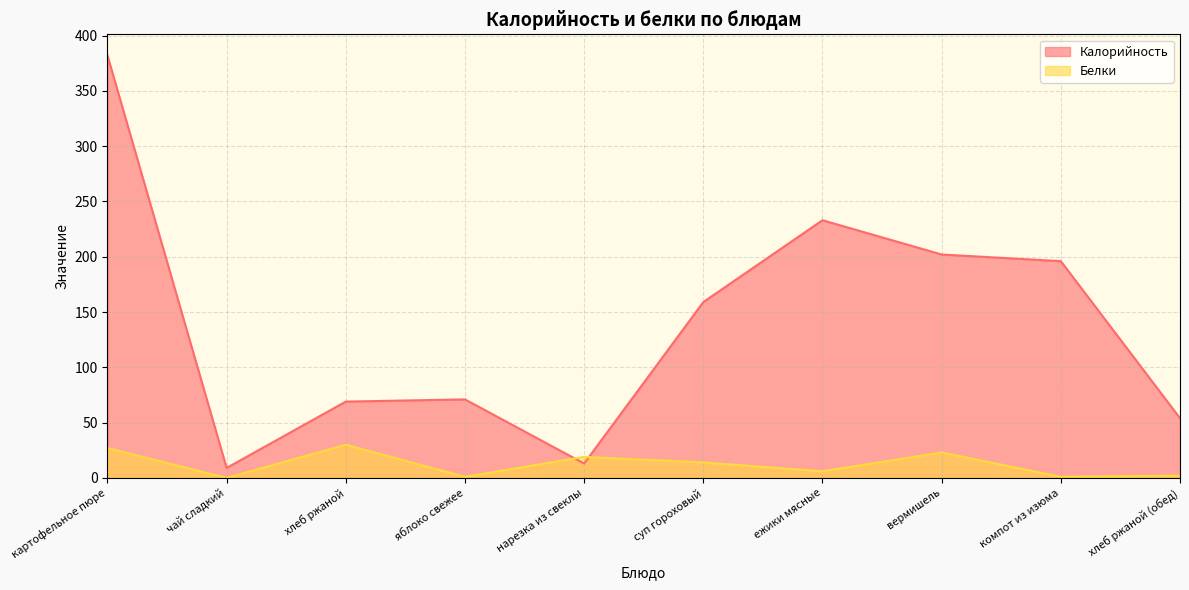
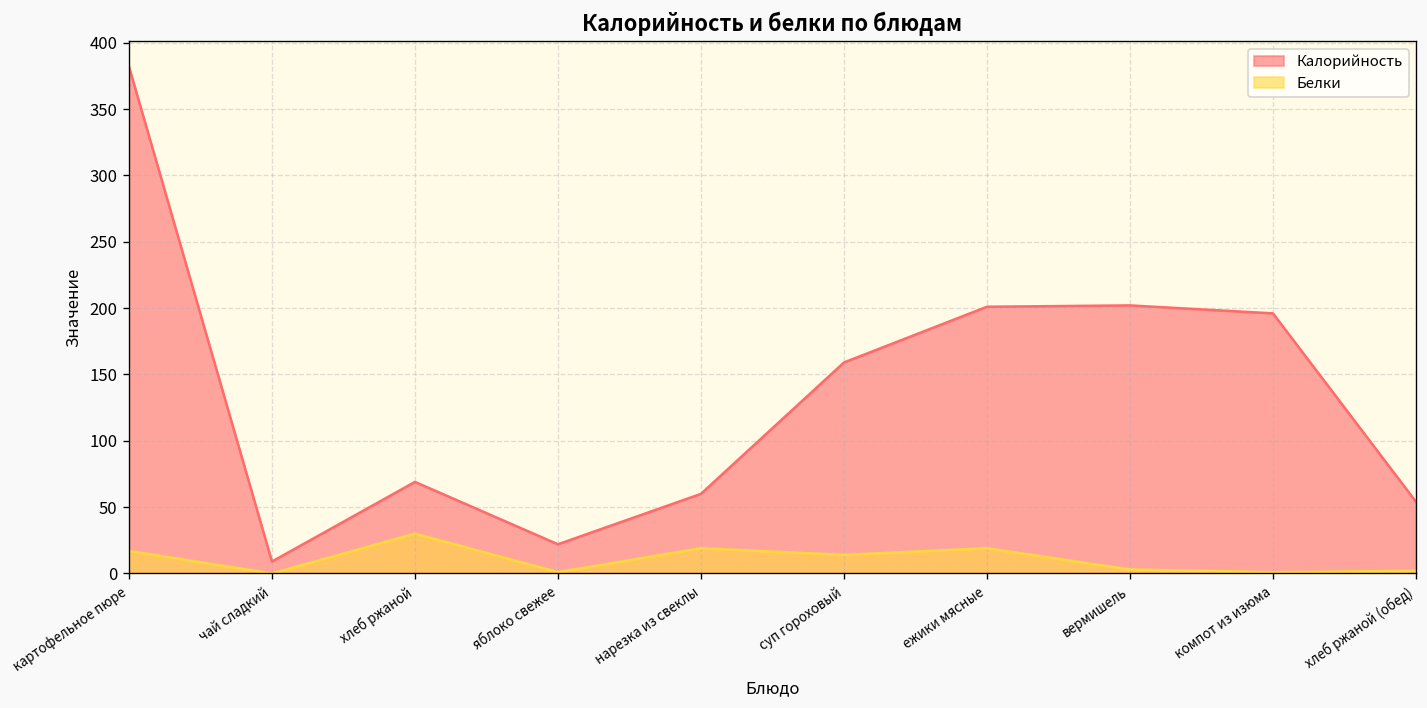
Белки, картофельное пюре: 27 -> 17
Калорийность, яблоко свежее: 71 -> 22
Калорийность, нарезка из свеклы: 13 -> 60
Калорийность, ежики мясные: 233 -> 201
Белки, ежики мясные: 6 -> 19
Белки, вермишель: 23 -> 3
